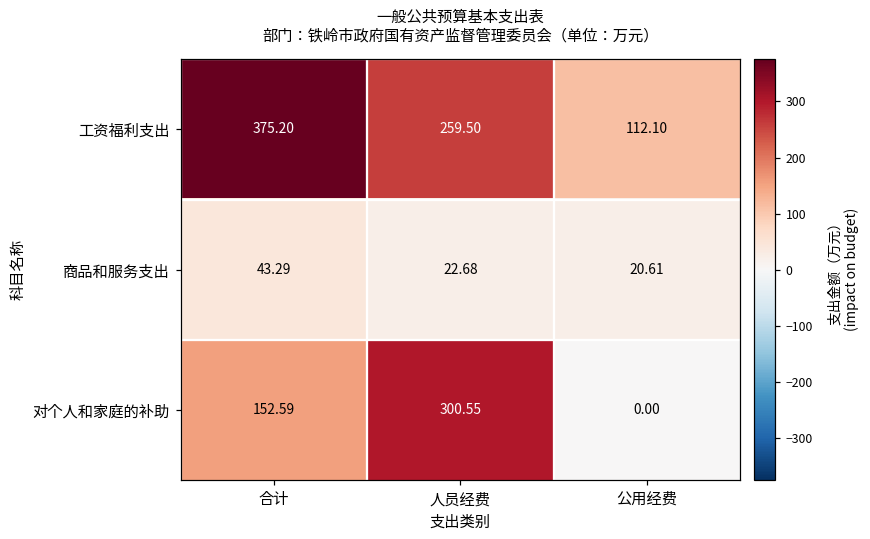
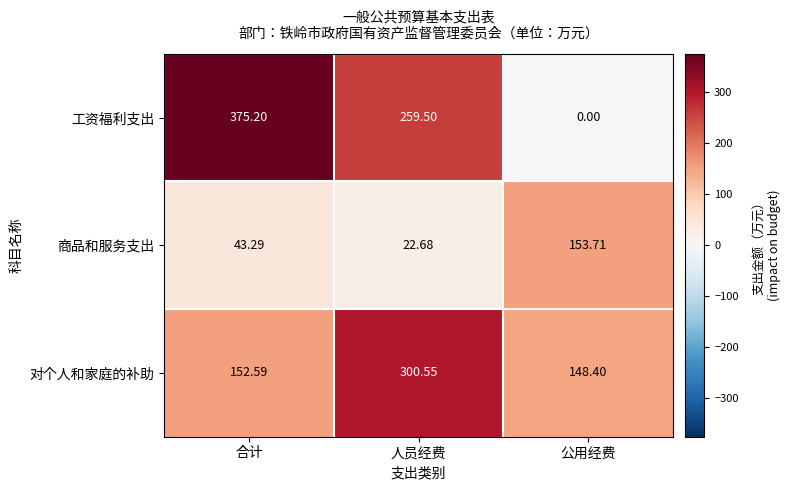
工资福利支出, 公用经费: 112.10 -> 0.00
商品和服务支出, 公用经费: 20.61 -> 153.71
对个人和家庭的补助, 公用经费: 0.00 -> 148.40
